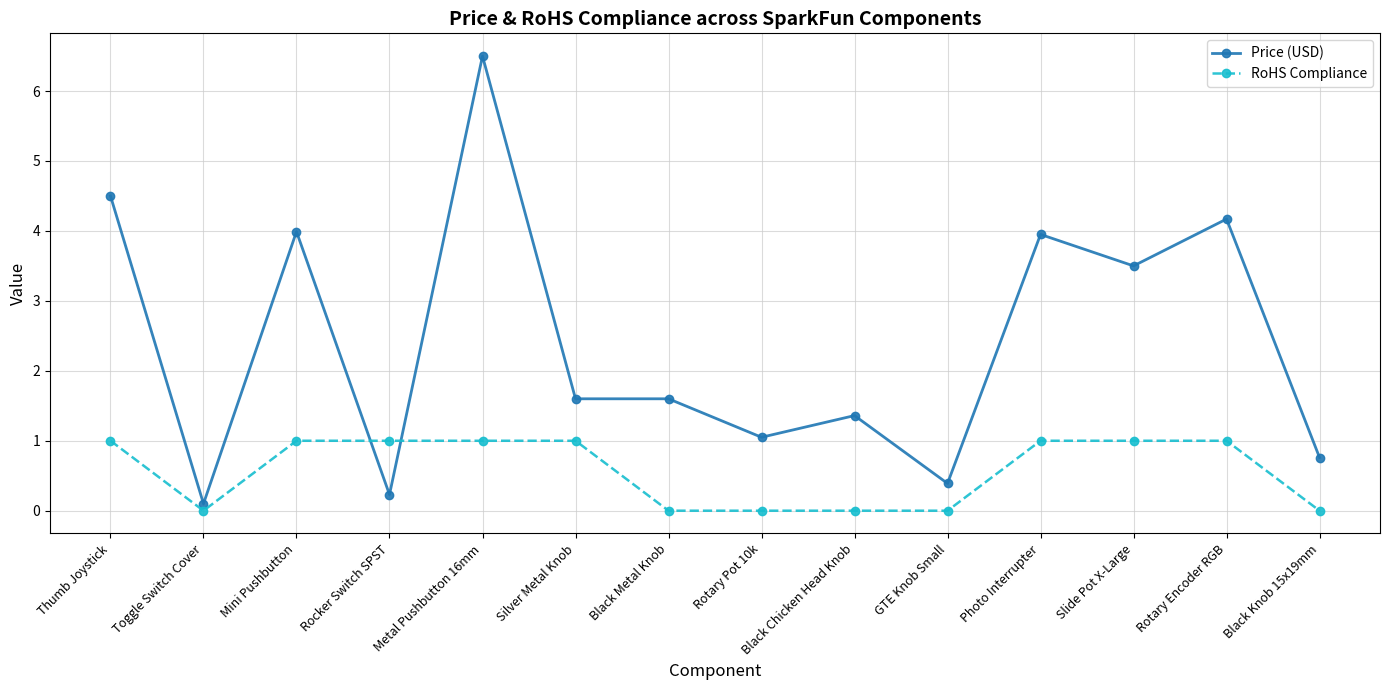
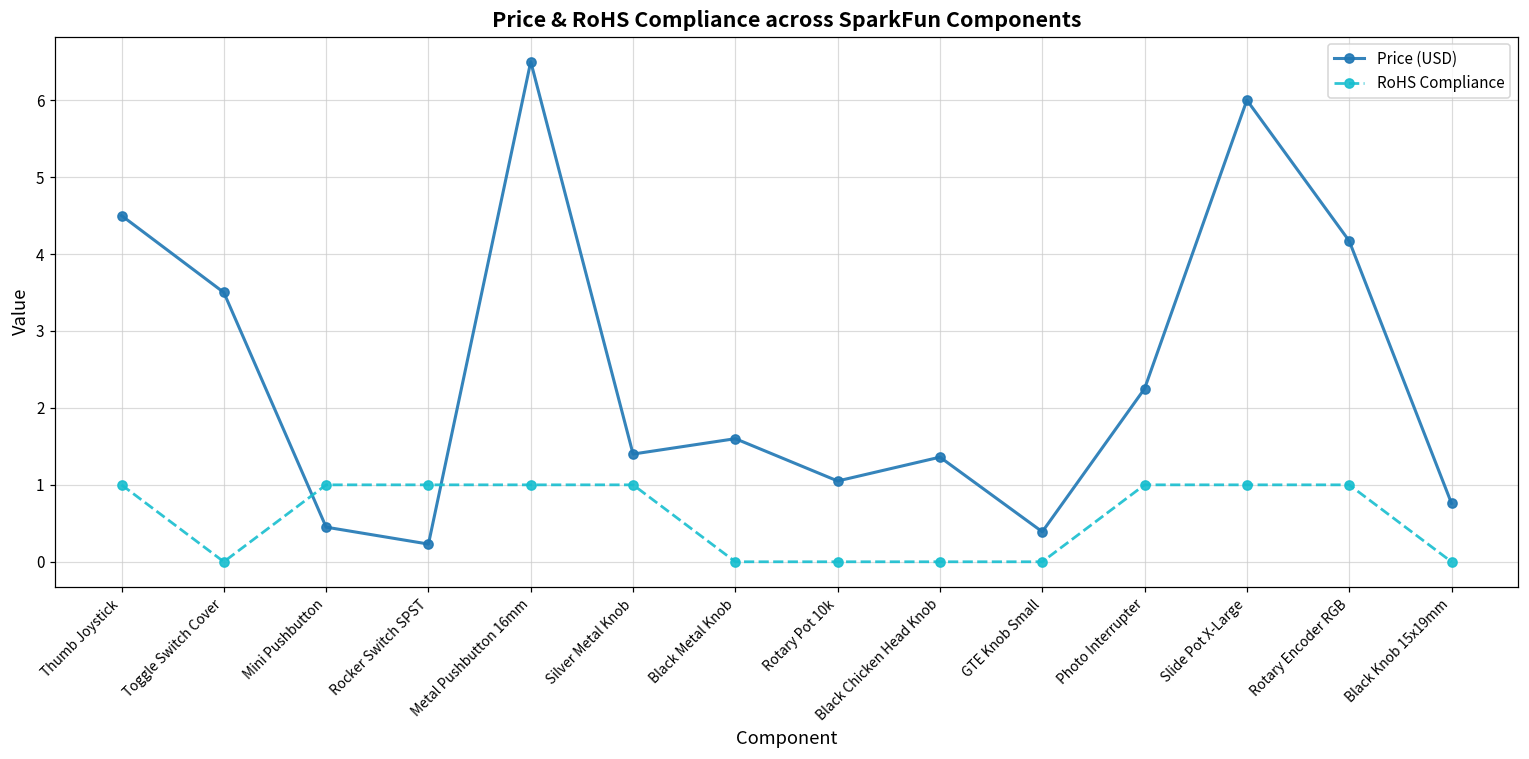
Price (USD), Toggle Switch Cover: 0.1 -> 3.5
Price (USD), Mini Pushbutton: 4.0 -> 0.5
Price (USD), Silver Metal Knob: 1.6 -> 1.4
Price (USD), Photo Interrupter: 4.0 -> 2.3
Price (USD), Slide Pot X-Large: 3.5 -> 6.0
